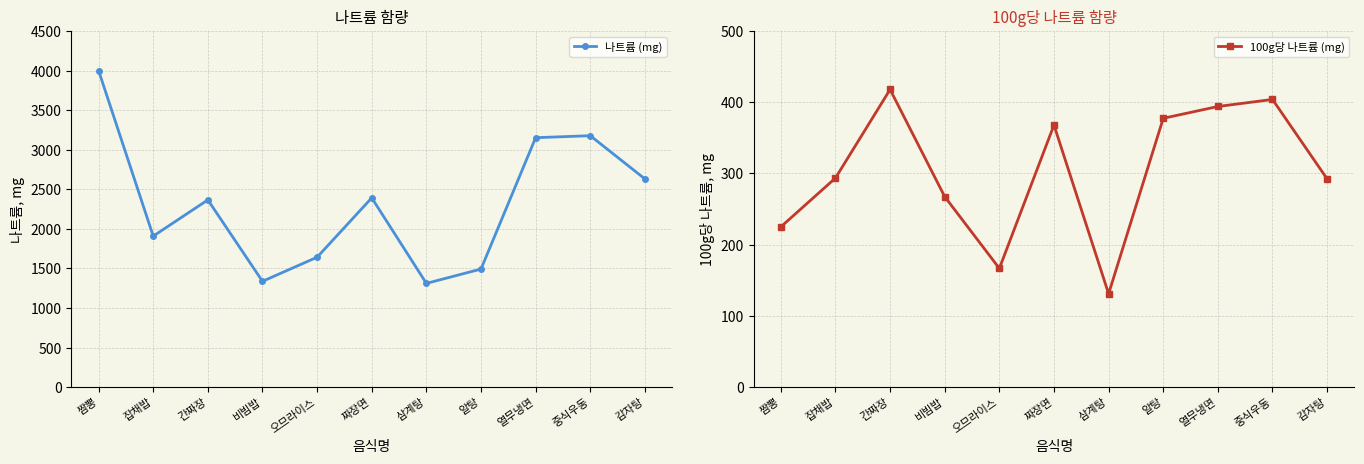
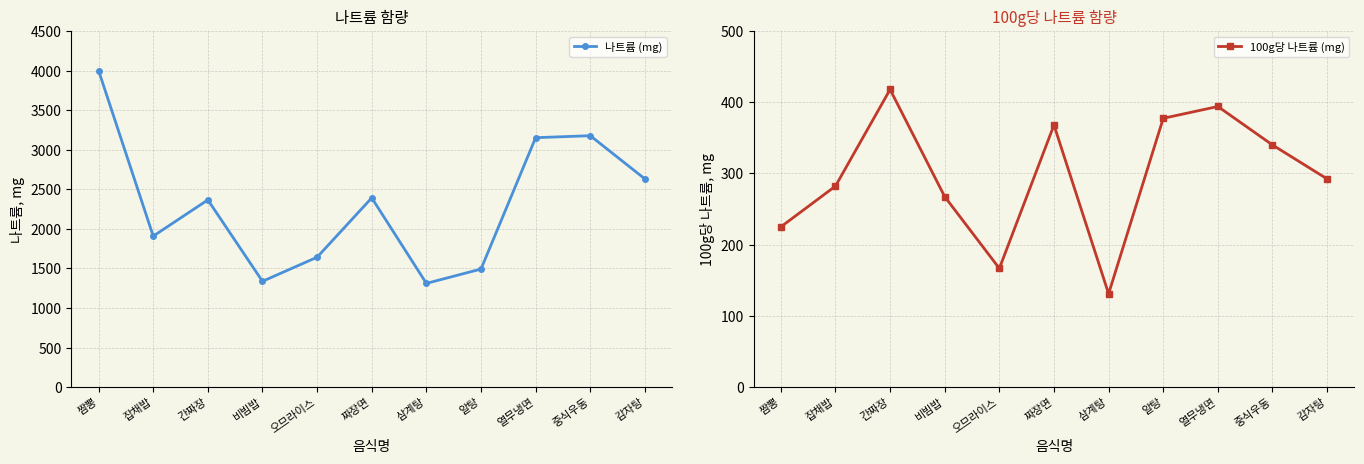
100g당 나트륨 함량, 잡채밥: 290 -> 280
100g당 나트륨 함량, 중식우동: 400 -> 340
